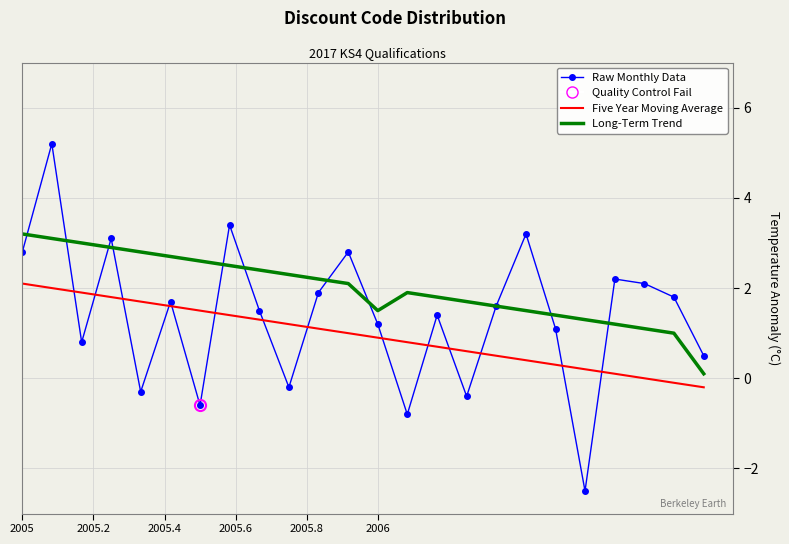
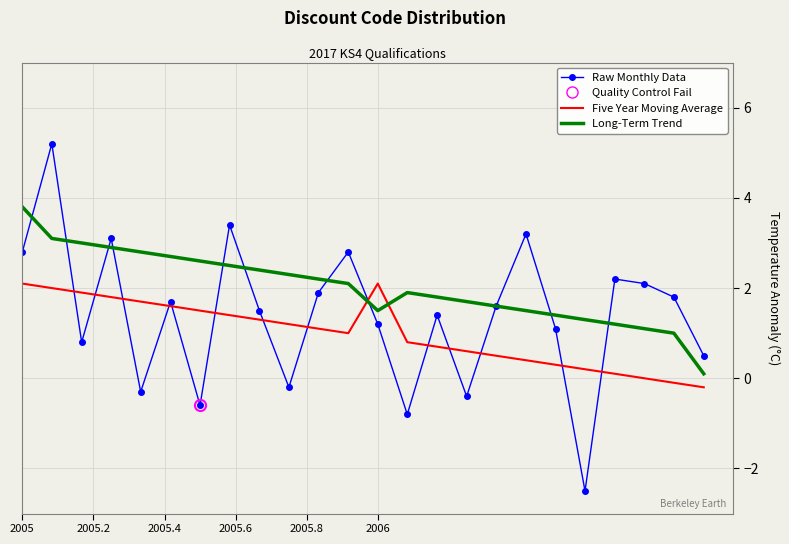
Long-Term Trend, 2005: 3.2 -> 3.8
Five Year Moving Average, 2006: 0.9 -> 2.1
